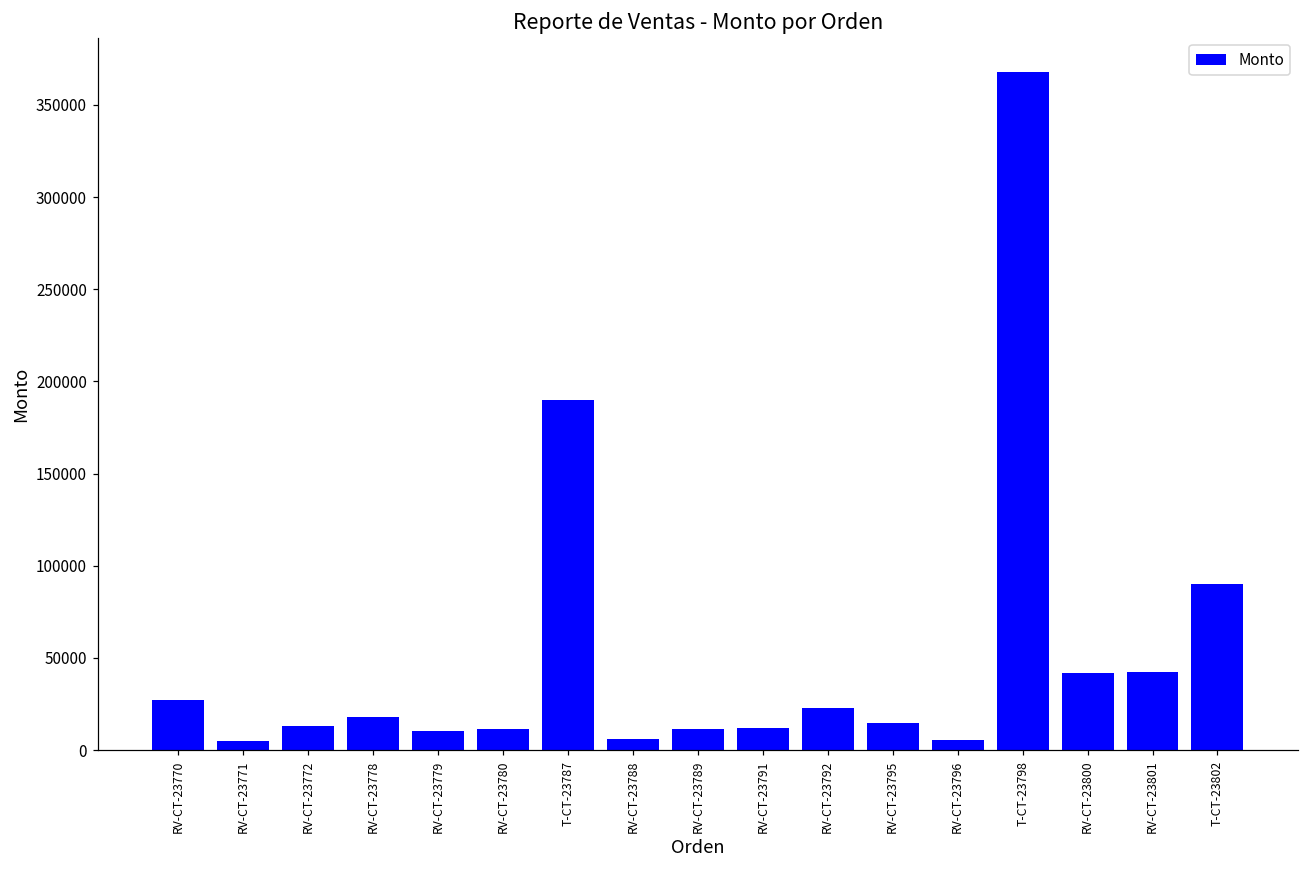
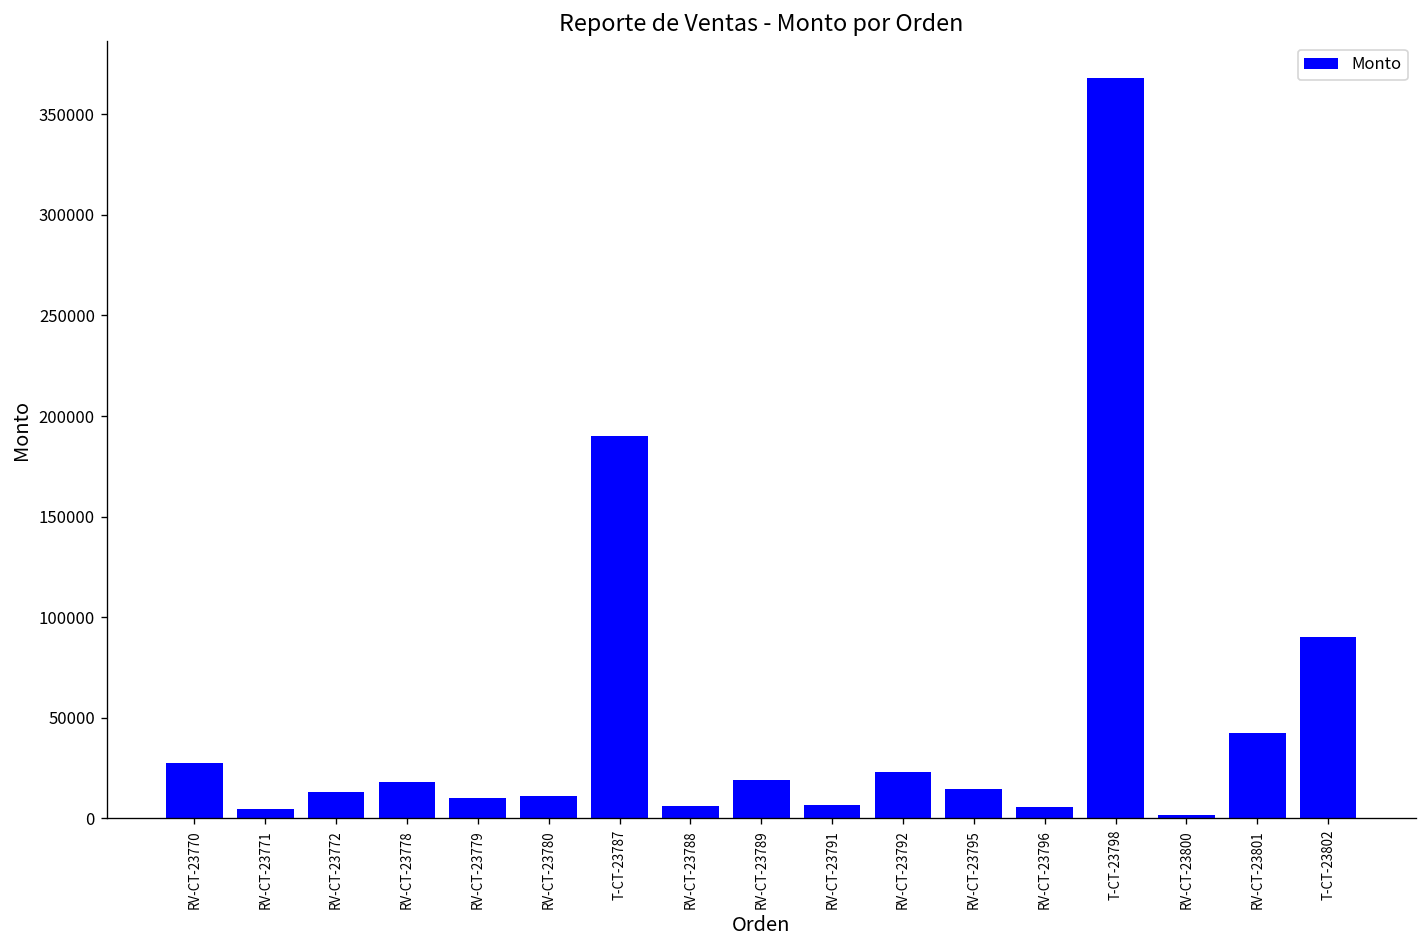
RV-CT-23789: 11000 -> 19000
RV-CT-23791: 12000 -> 7000
RV-CT-23800: 42000 -> 2000
